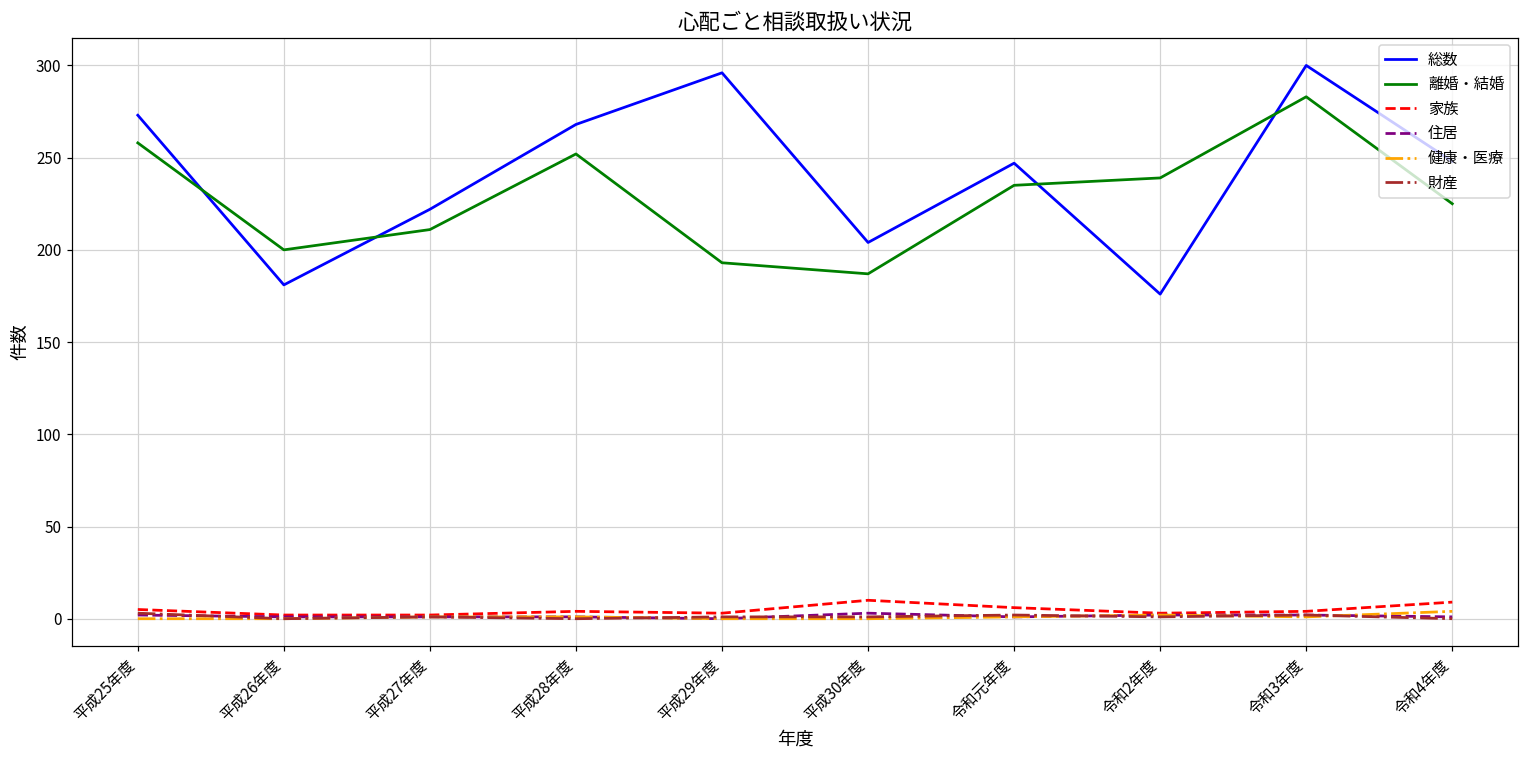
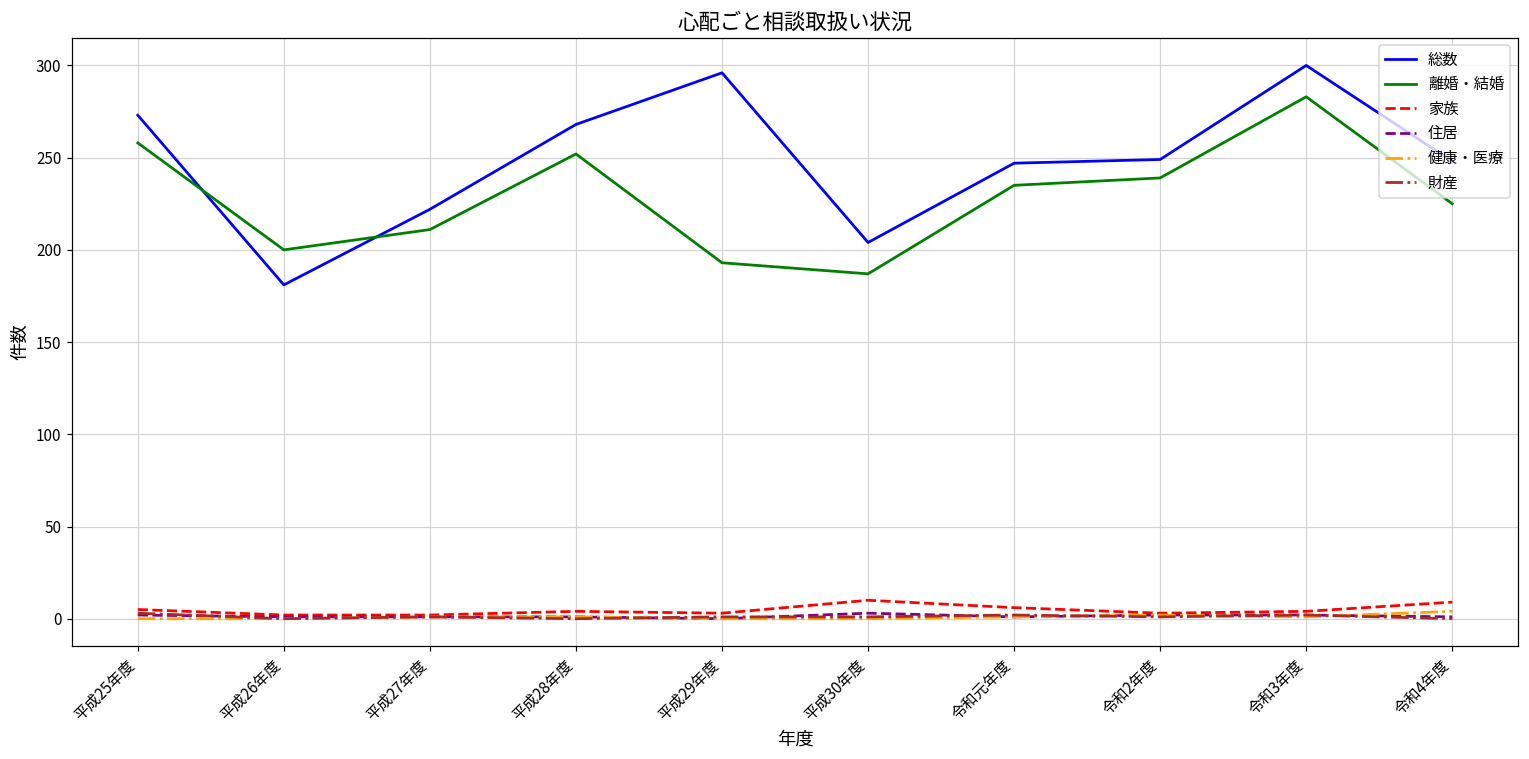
総数, 令和2年度: 176 -> 249
